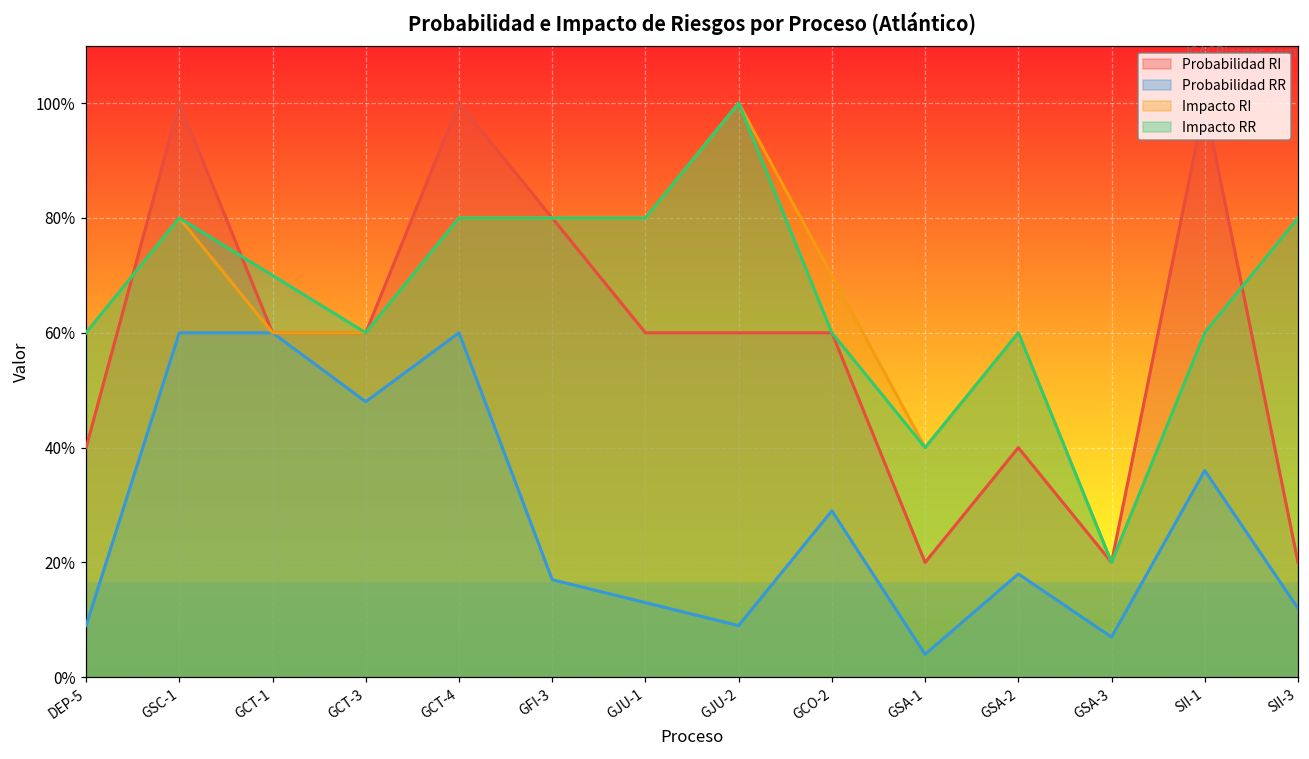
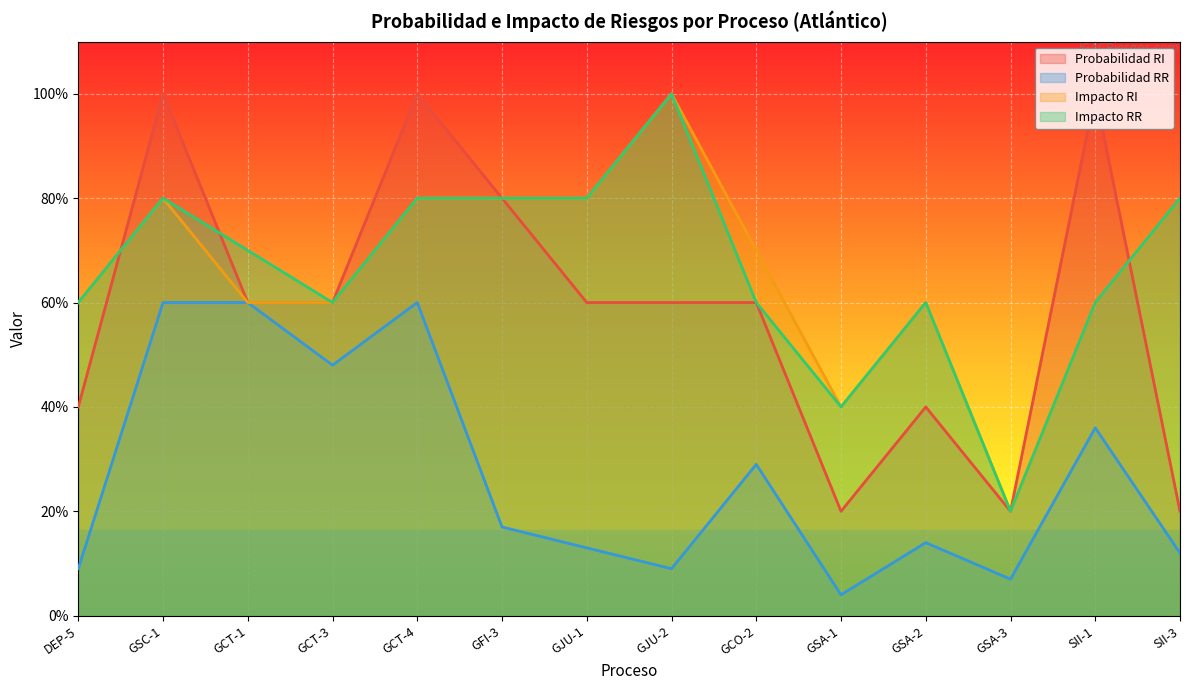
Probabilidad RR, GSA-2: 18% -> 14%
